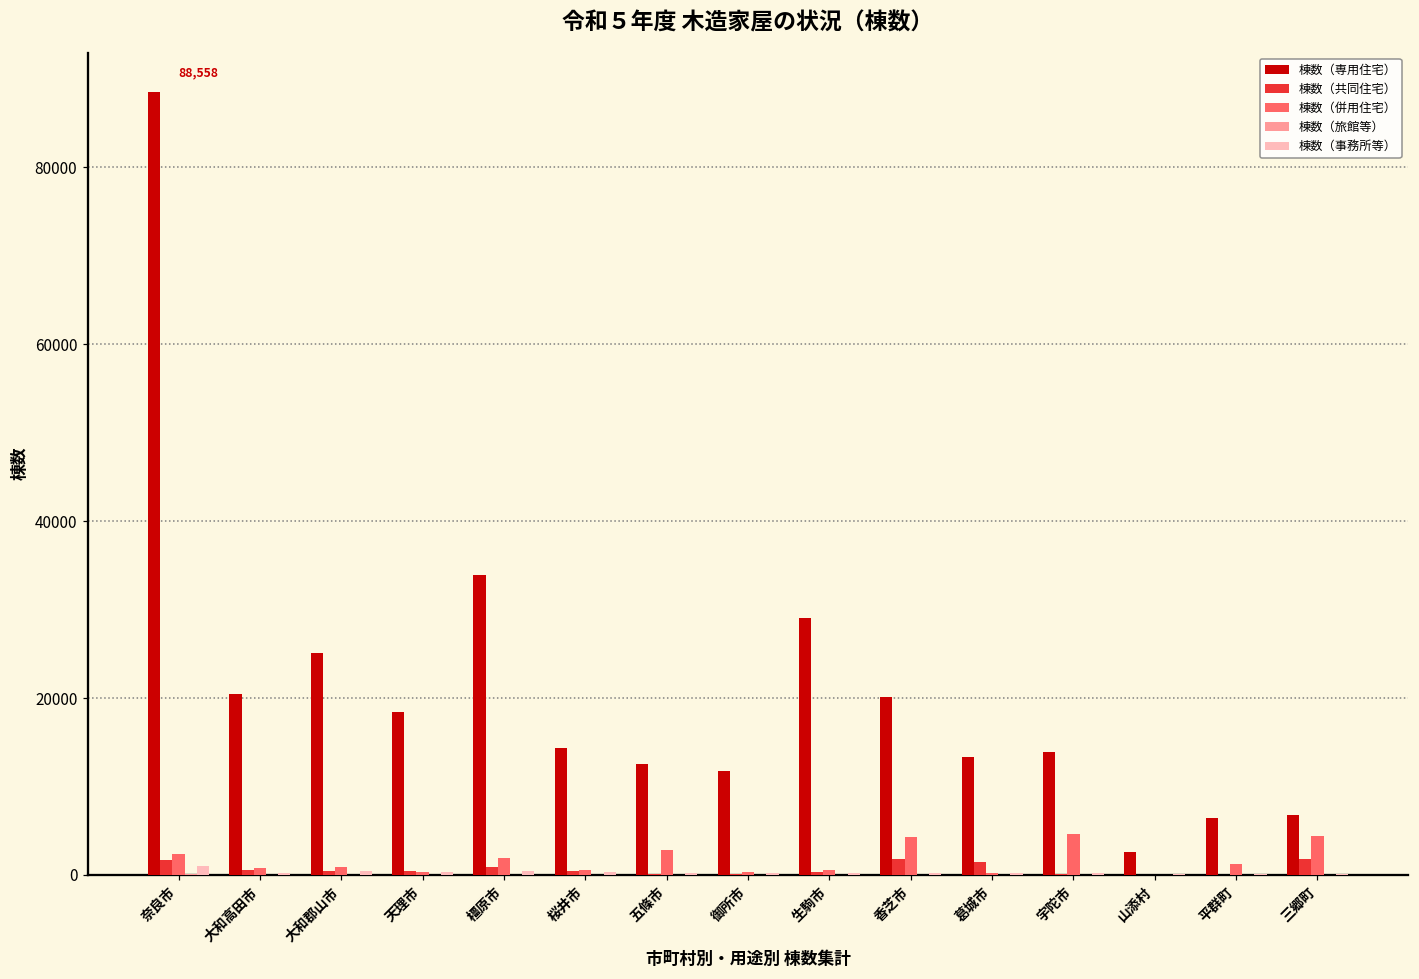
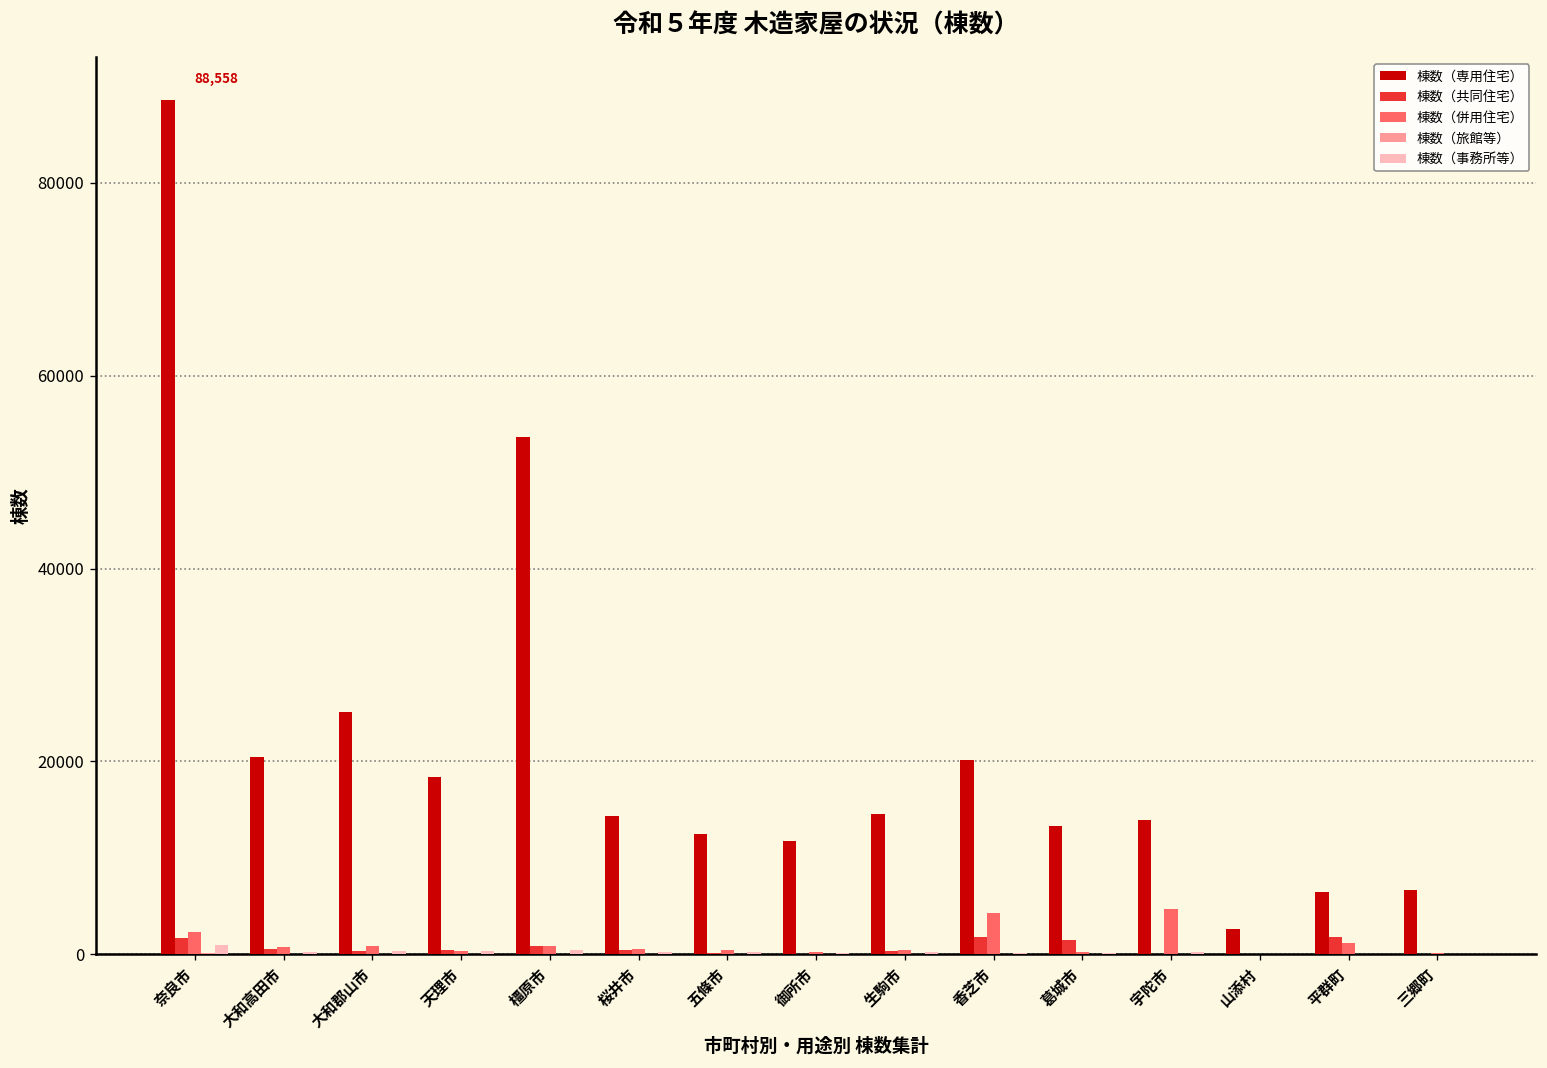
棟数（専用住宅）, 橿原市: 34000 -> 54000
棟数（併用住宅）, 橿原市: 2000 -> 1000
棟数（併用住宅）, 五條市: 3000 -> 0
棟数（専用住宅）, 生駒市: 29000 -> 15000
棟数（共同住宅）, 平群町: 0 -> 2000
棟数（共同住宅）, 三郷町: 2000 -> 0
棟数（併用住宅）, 三郷町: 4000 -> 0
